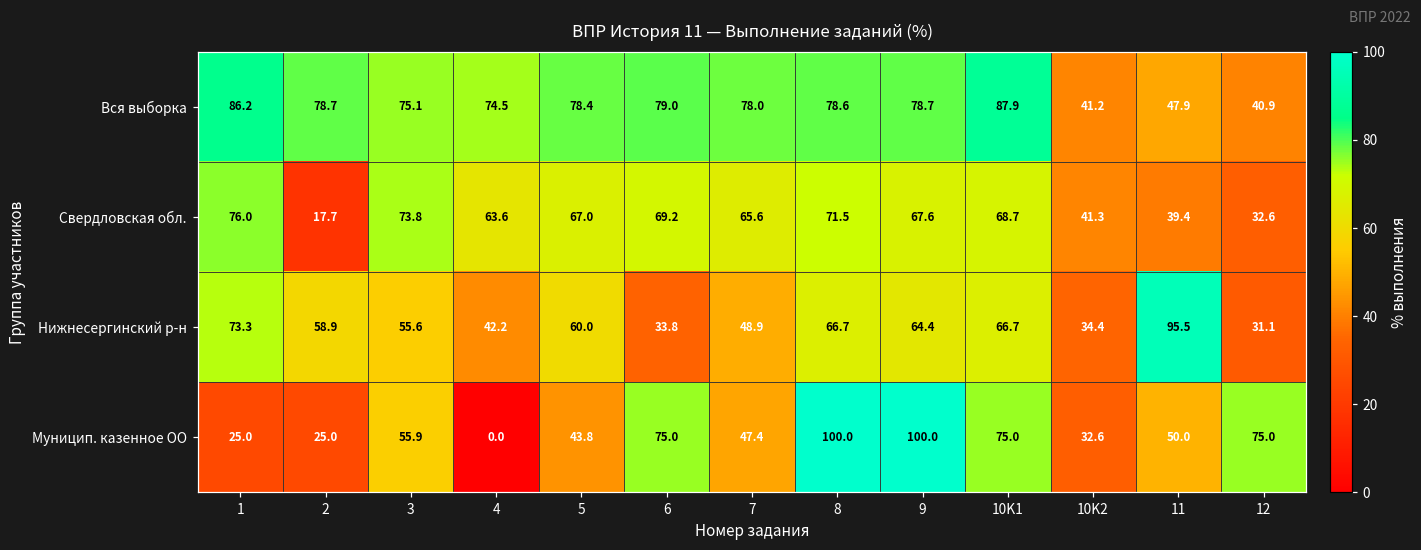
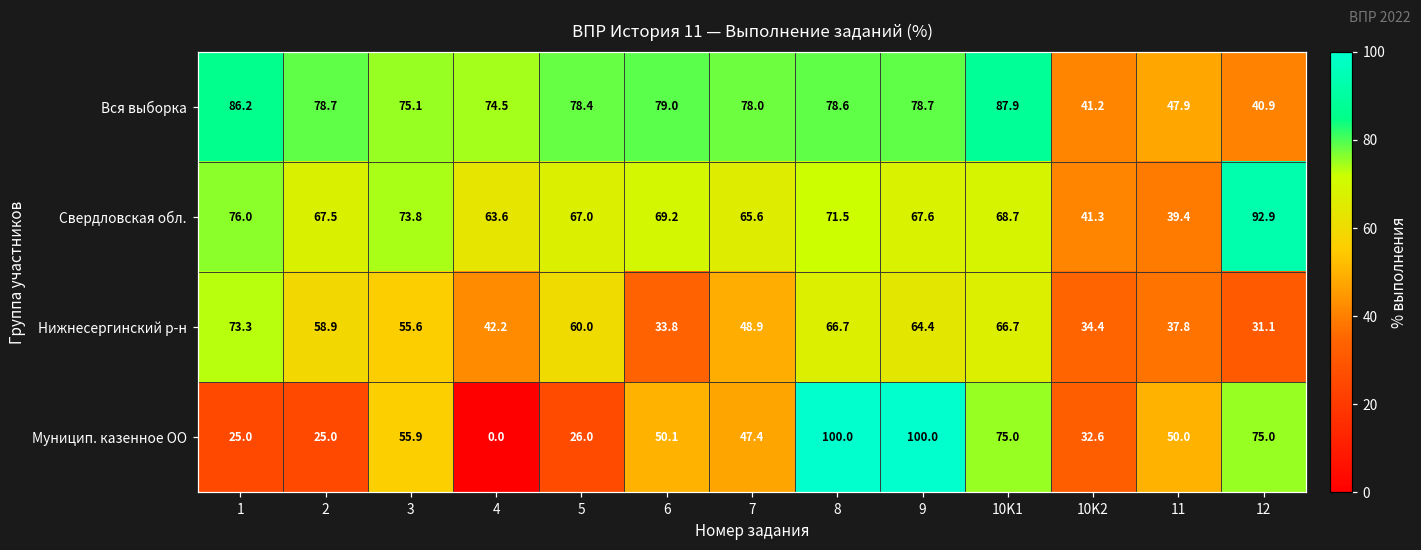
Свердловская обл., 2: 17.7 -> 67.5
Свердловская обл., 12: 32.6 -> 92.9
Нижнесергинский р-н, 11: 95.5 -> 37.8
Муницип. казенное ОО, 5: 43.8 -> 26.0
Муницип. казенное ОО, 6: 75.0 -> 50.1
